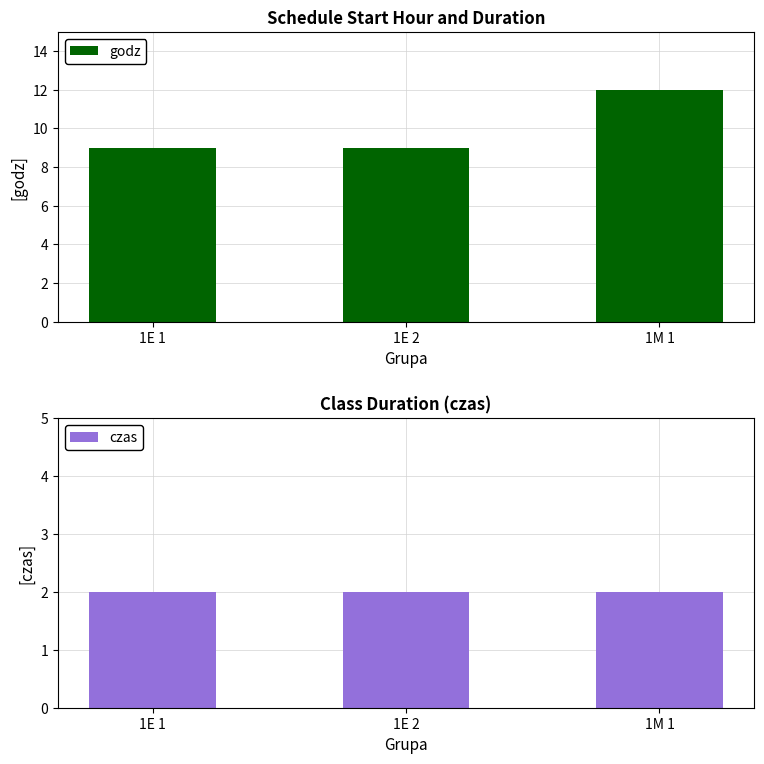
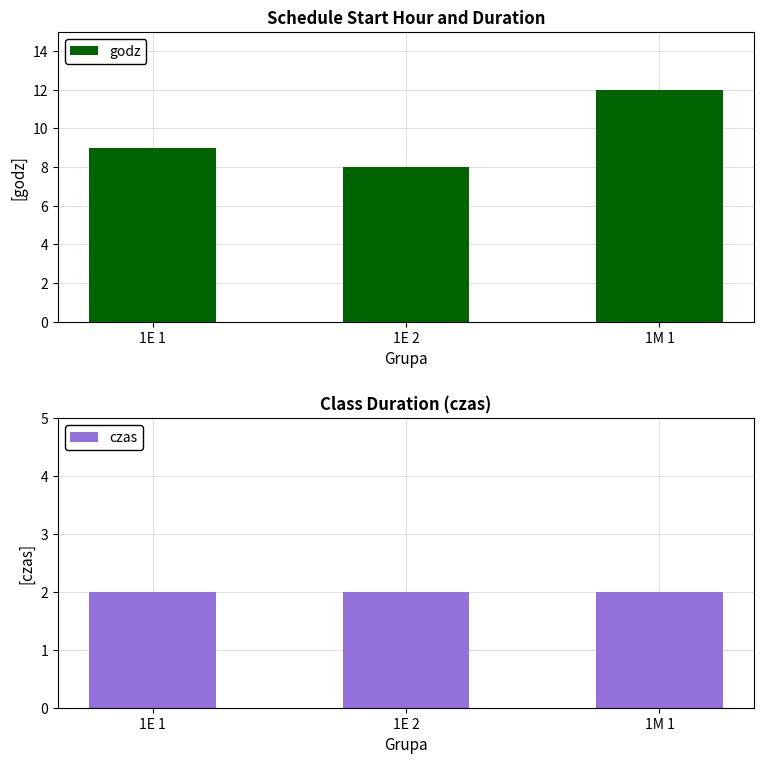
Schedule Start Hour and Duration, 1E 2: 9 -> 8
